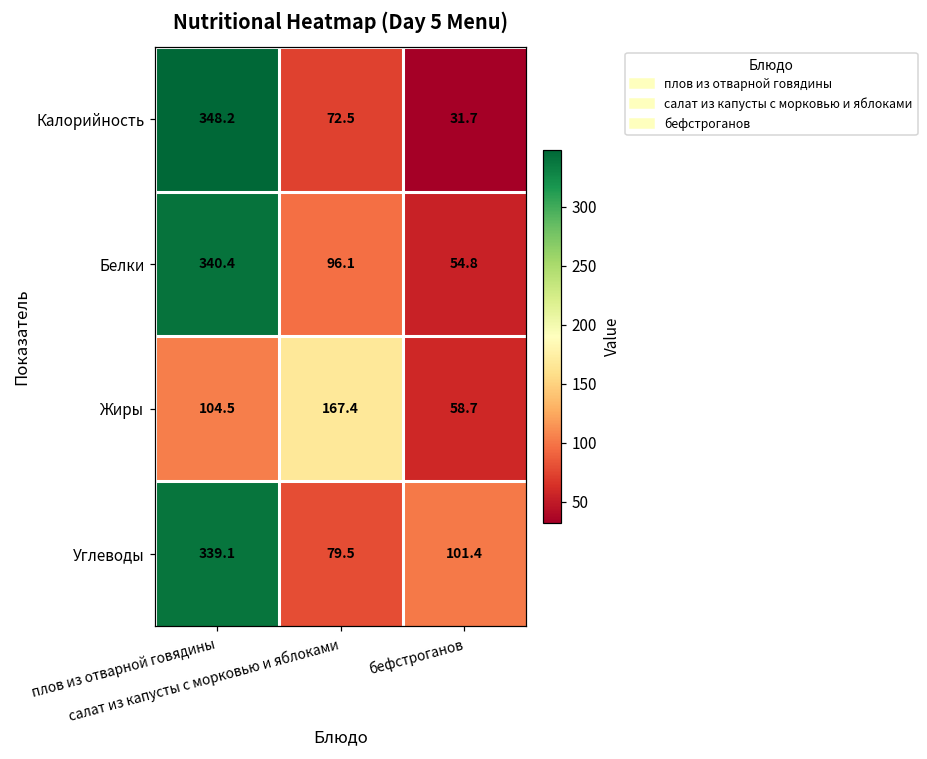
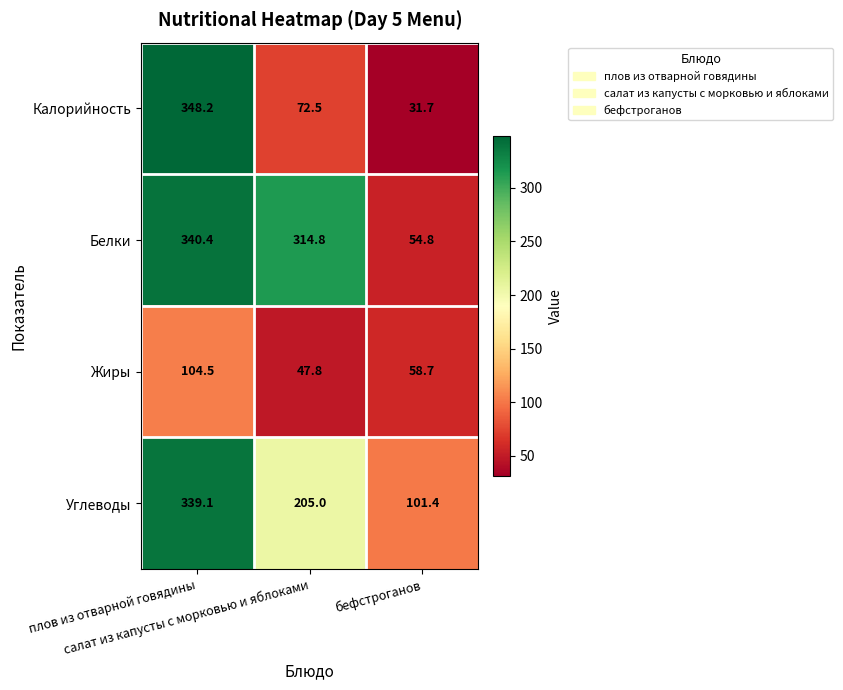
Белки, салат из капусты с морковью и яблоками: 96.1 -> 314.8
Жиры, салат из капусты с морковью и яблоками: 167.4 -> 47.8
Углеводы, салат из капусты с морковью и яблоками: 79.5 -> 205.0
